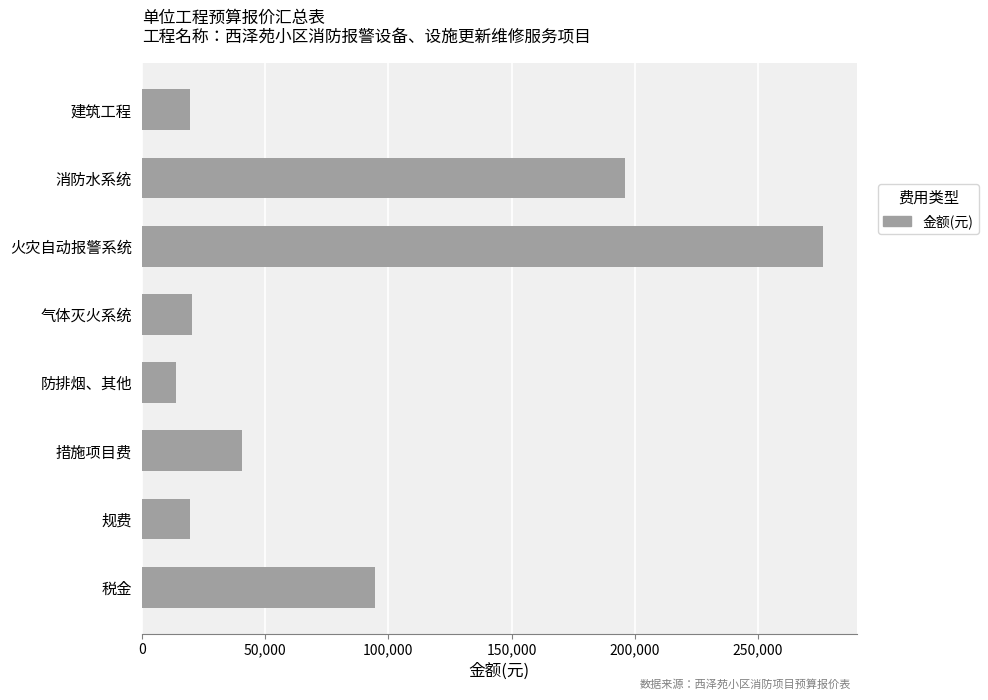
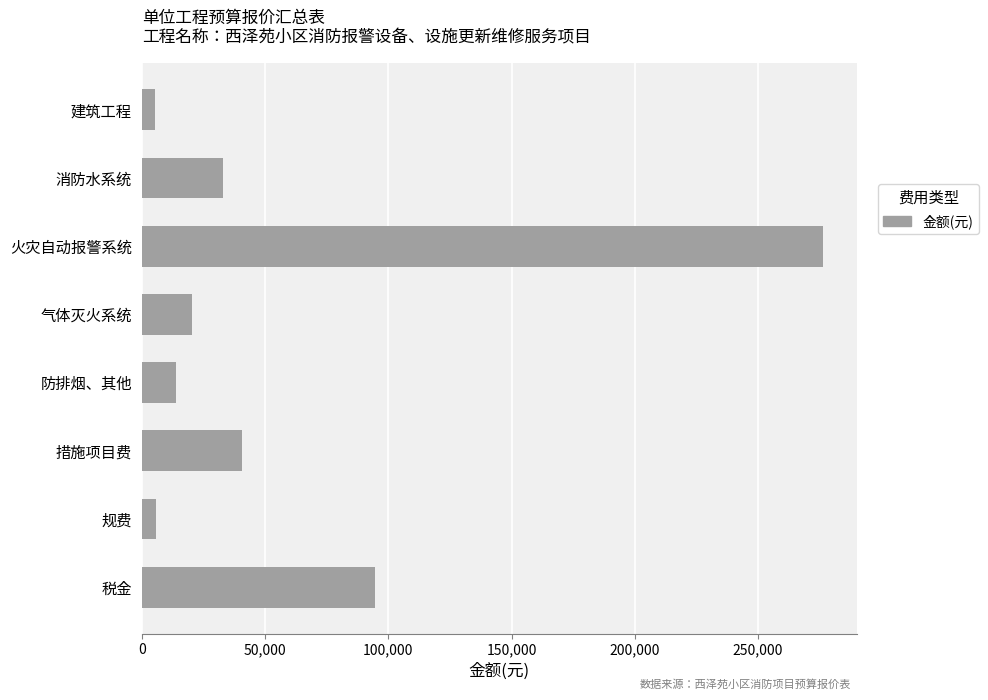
建筑工程: 19,000 -> 6,000
消防水系统: 196,000 -> 33,000
规费: 20,000 -> 6,000
